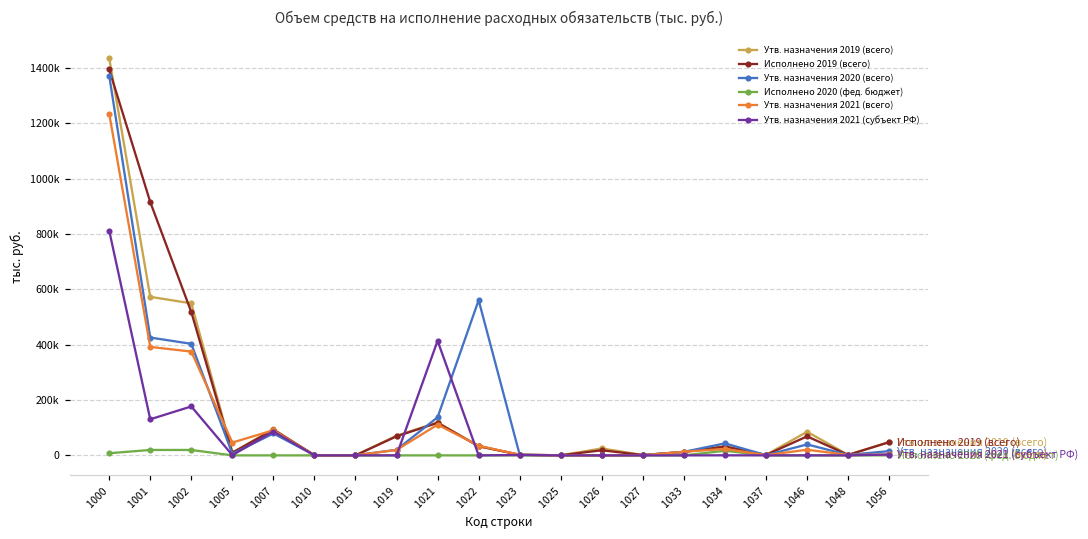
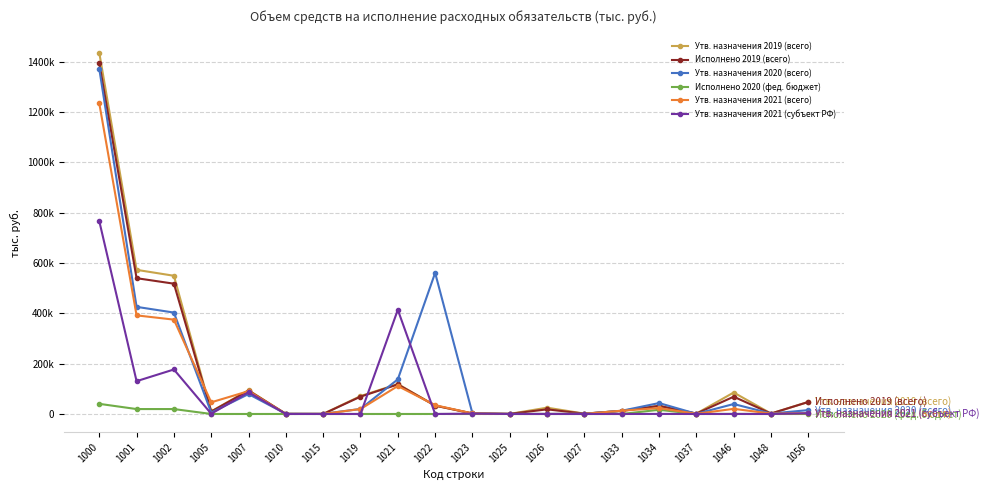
Исполнено 2020 (фед. бюджет), 1000: 10000 -> 40000
Утв. назначения 2021 (субъект РФ), 1000: 810000 -> 770000
Исполнено 2019 (всего), 1001: 920000 -> 540000
